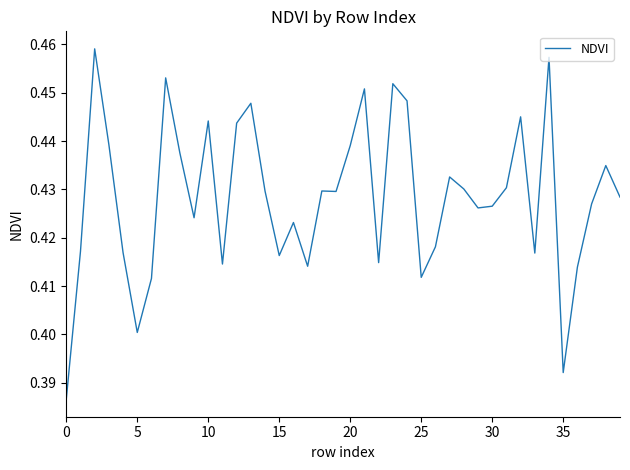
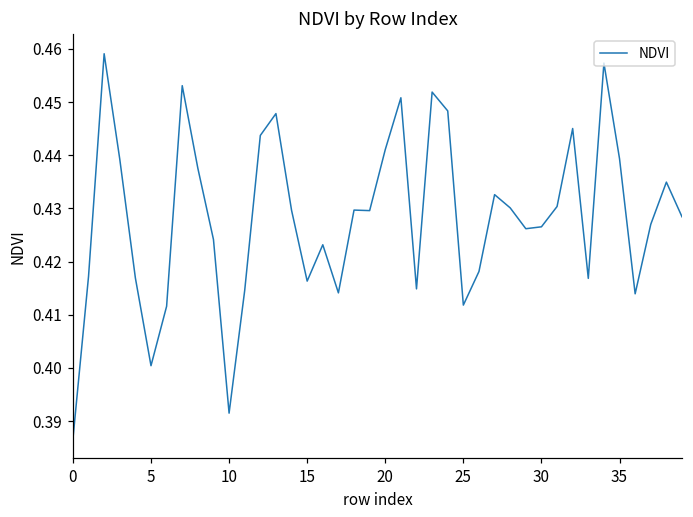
10: 0.444 -> 0.391
20: 0.439 -> 0.441
35: 0.392 -> 0.439
